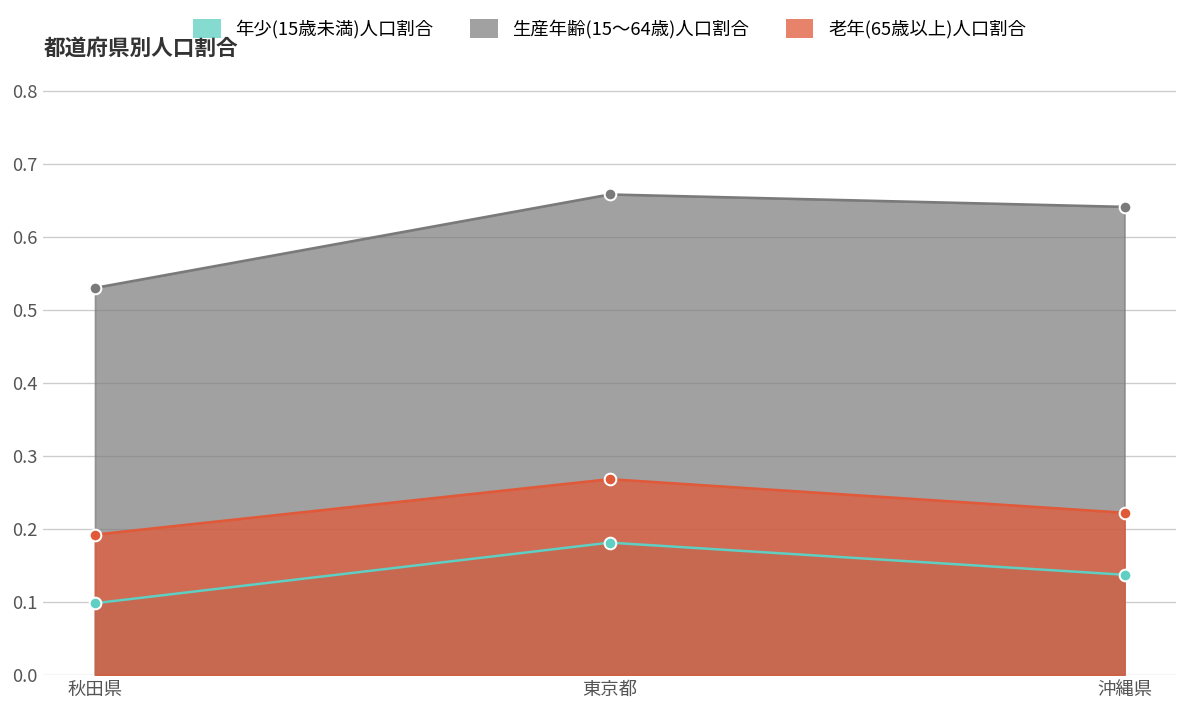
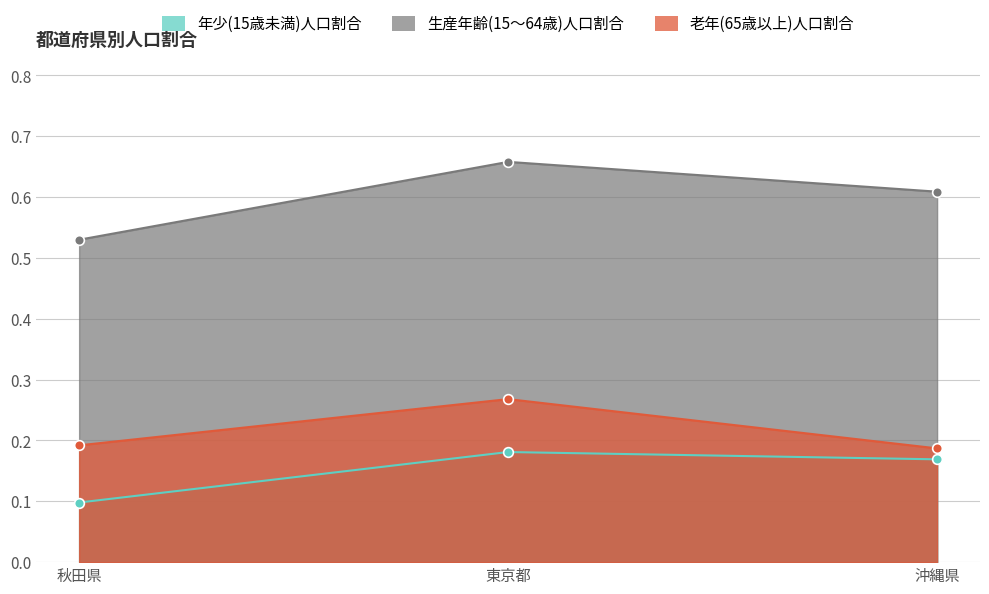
年少(15歳未満)人口割合, 沖縄県: 0.14 -> 0.17
生産年齢(15～64歳)人口割合, 沖縄県: 0.64 -> 0.61
老年(65歳以上)人口割合, 沖縄県: 0.22 -> 0.19
